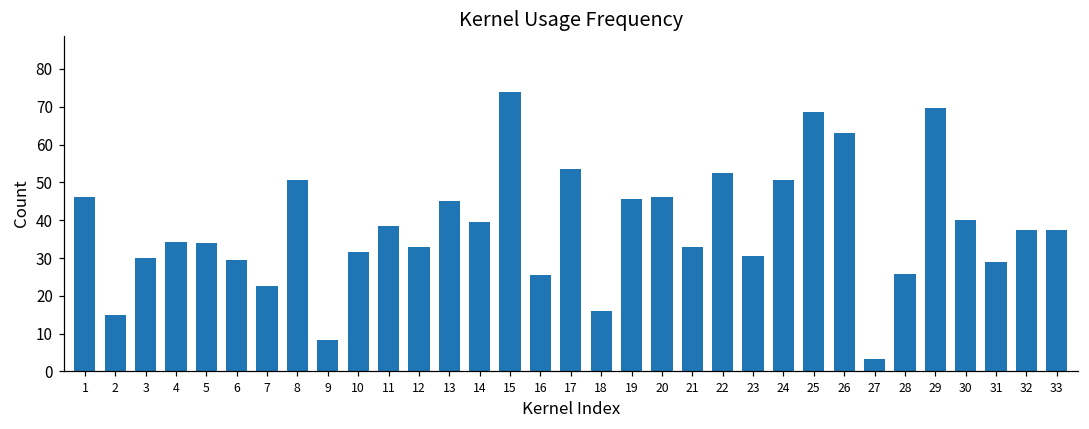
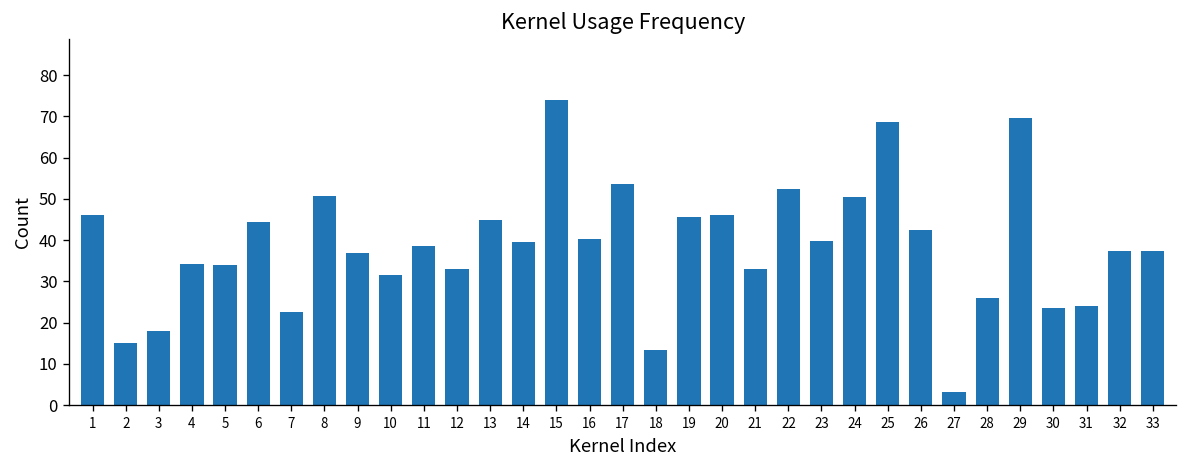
3: 30 -> 18
6: 29 -> 45
9: 8 -> 37
16: 26 -> 40
18: 16 -> 14
23: 31 -> 40
26: 63 -> 43
30: 40 -> 24
31: 29 -> 24
